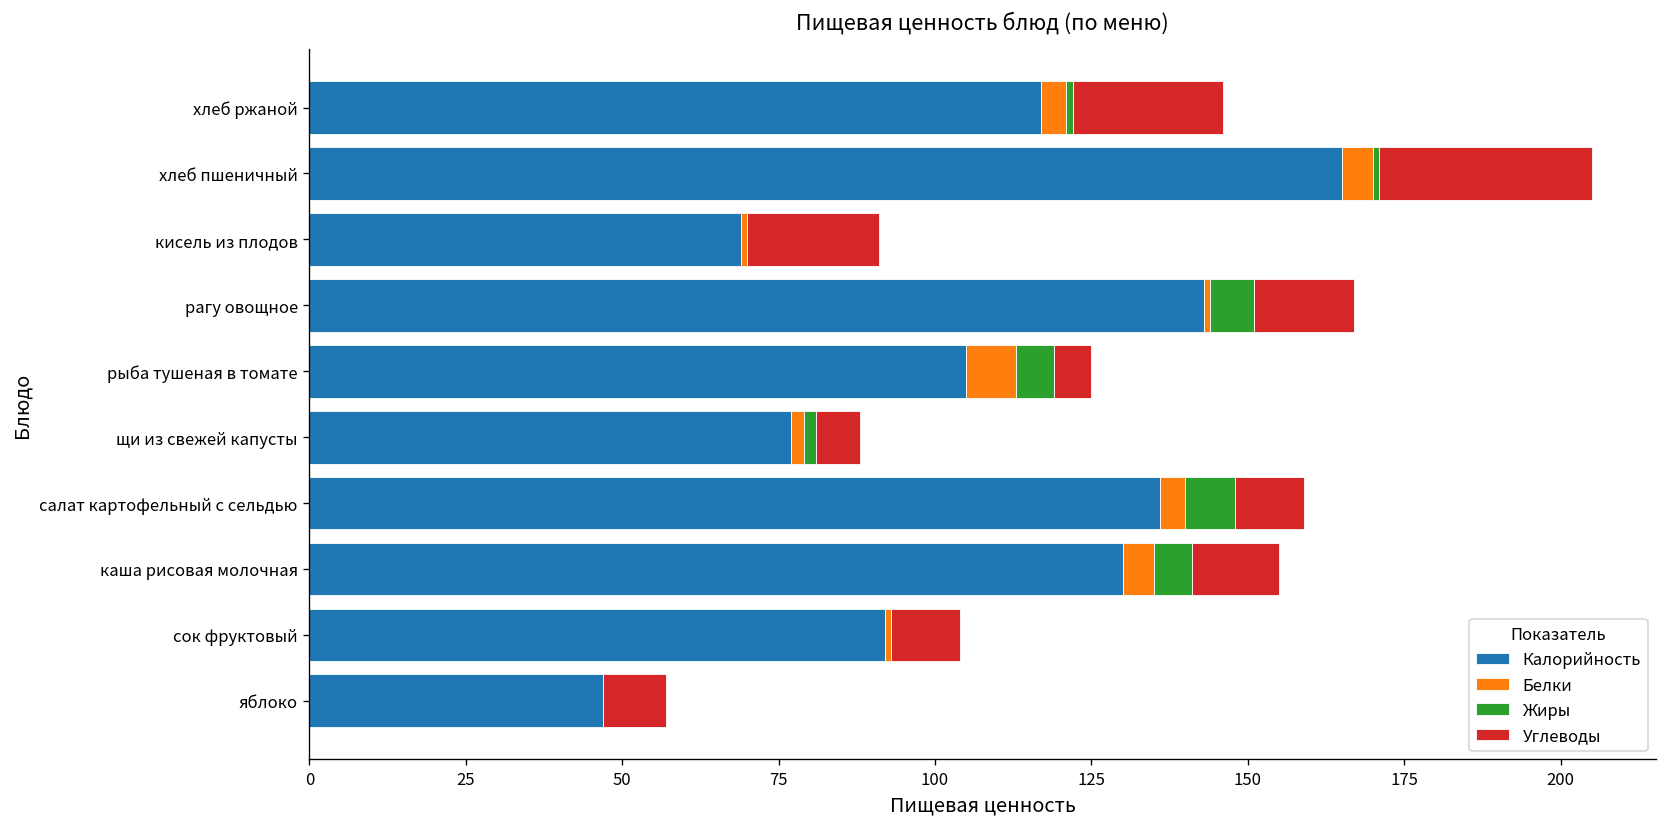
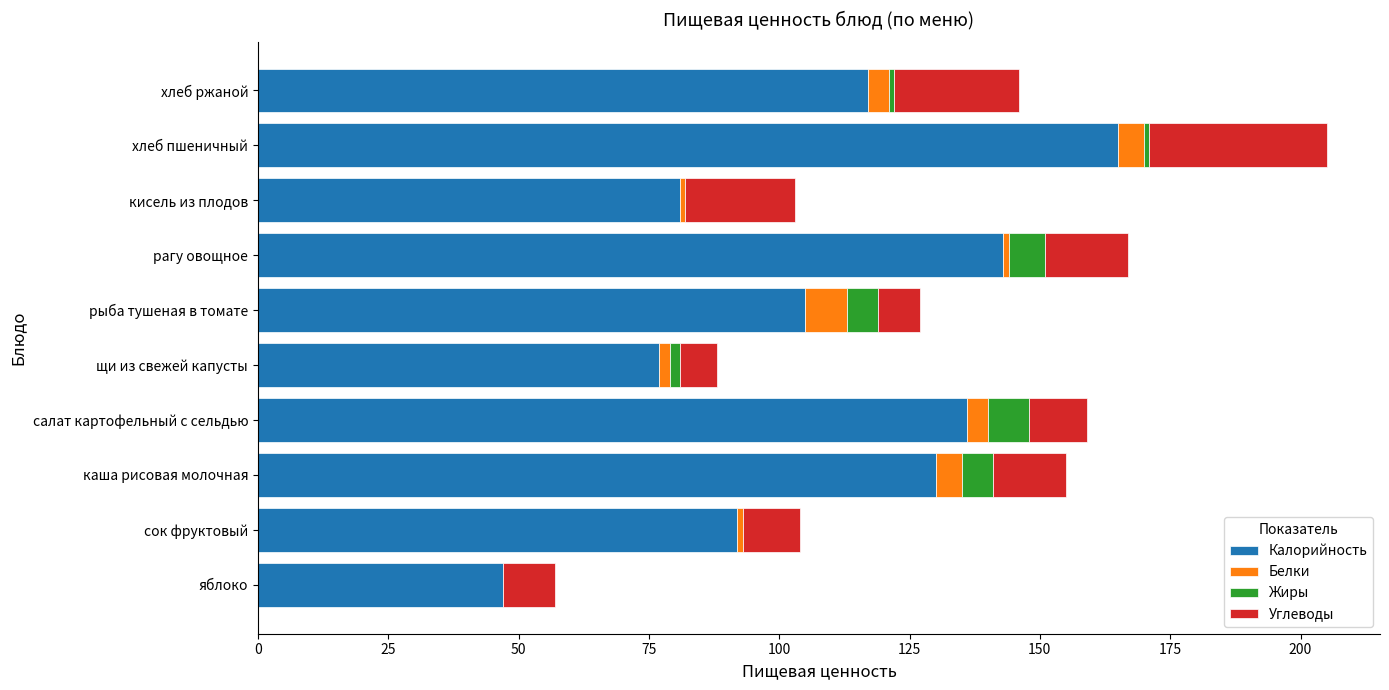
Калорийность, кисель из плодов: 69 -> 81
Углеводы, рыба тушеная в томате: 6 -> 8
